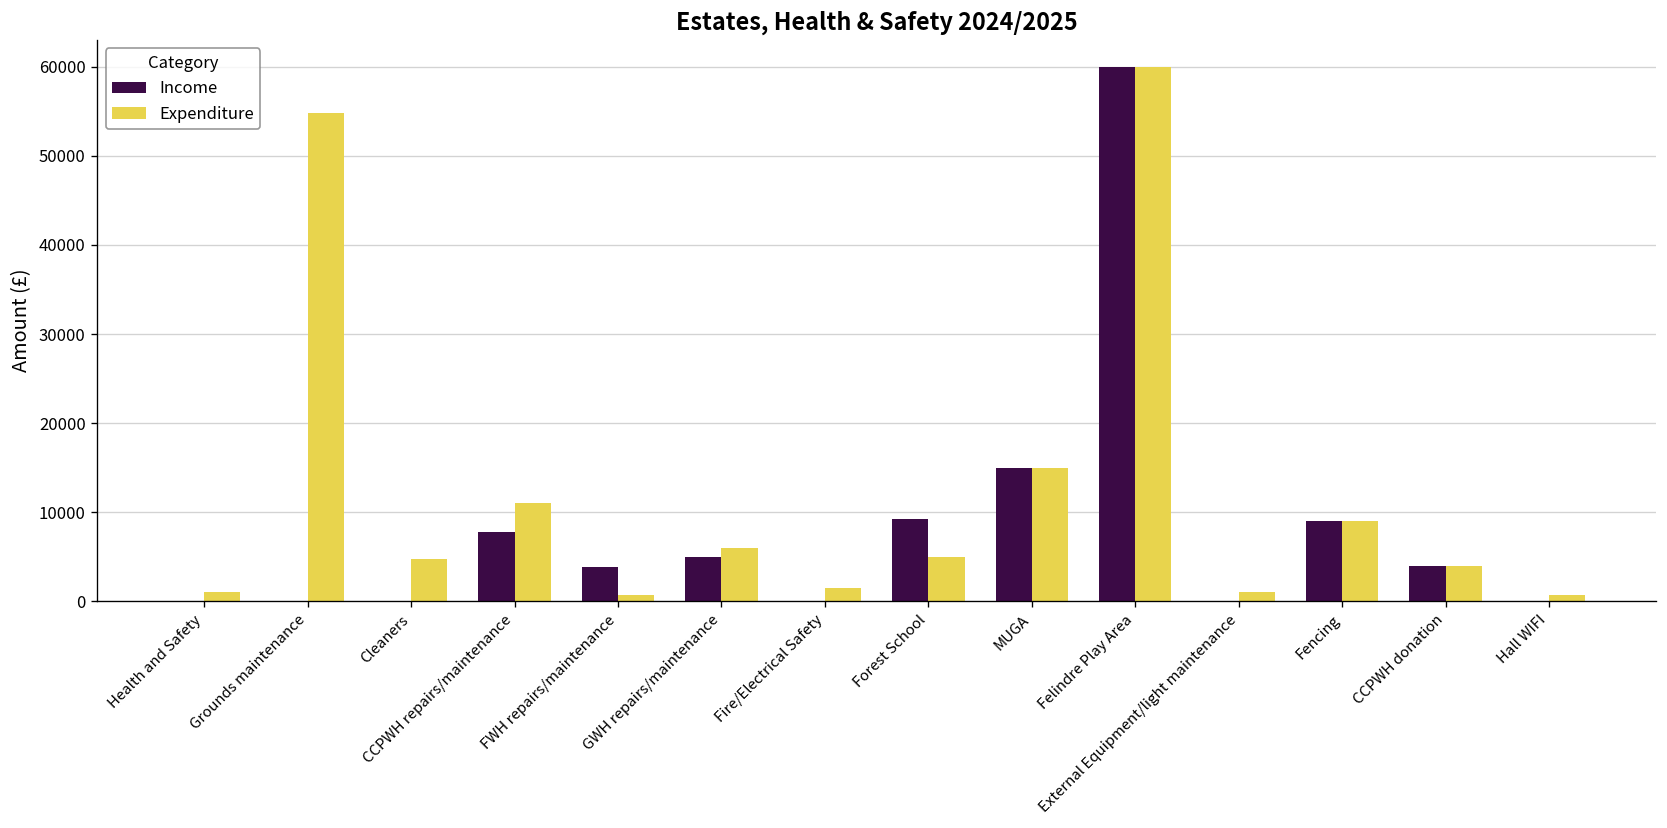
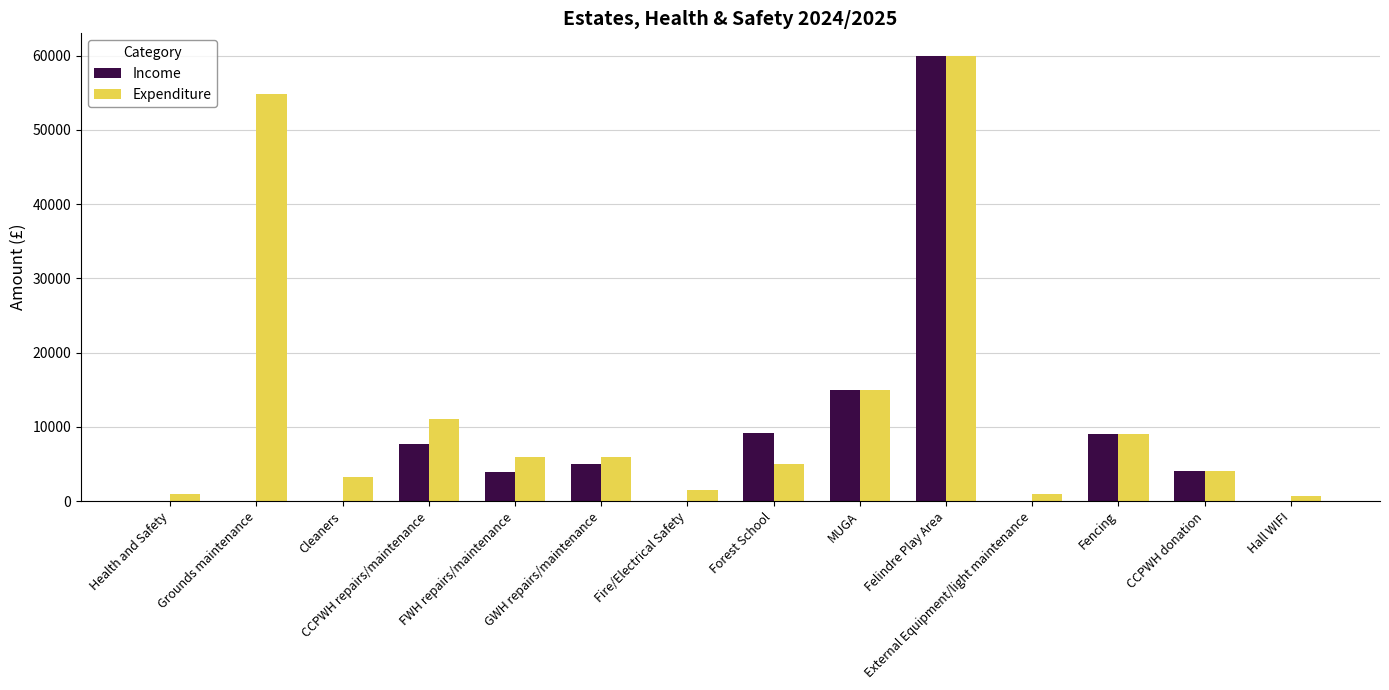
Expenditure, Cleaners: 5000 -> 3000
Expenditure, FWH repairs/maintenance: 1000 -> 6000
